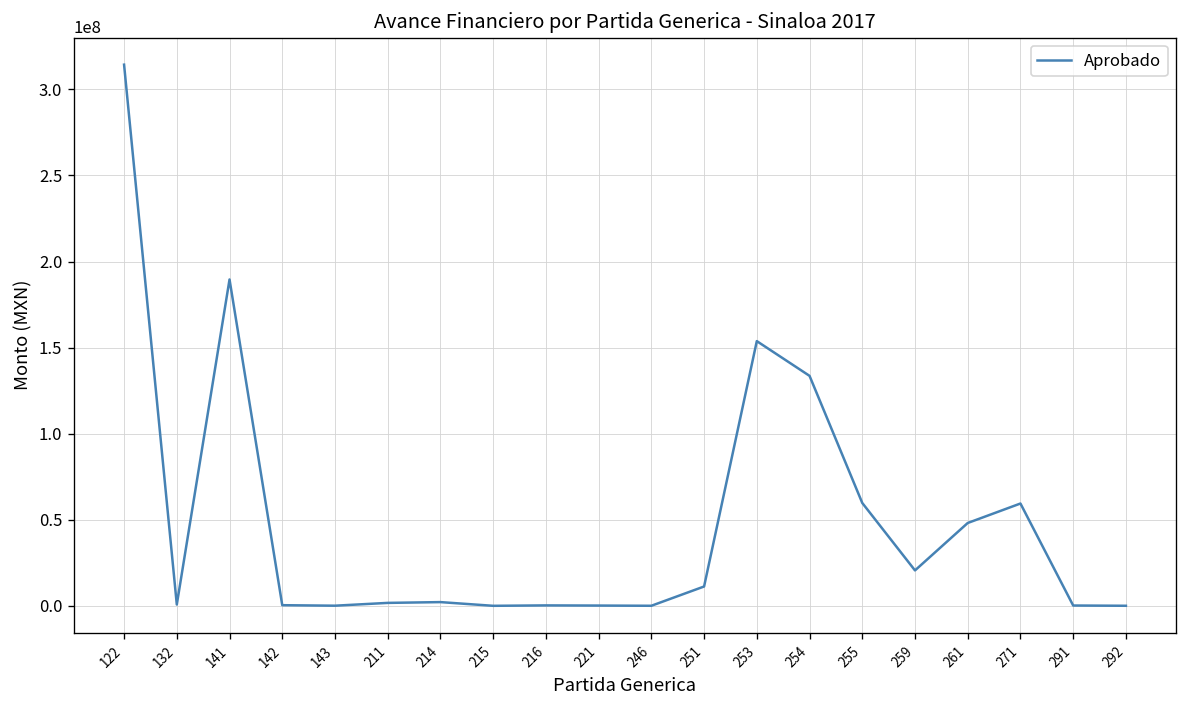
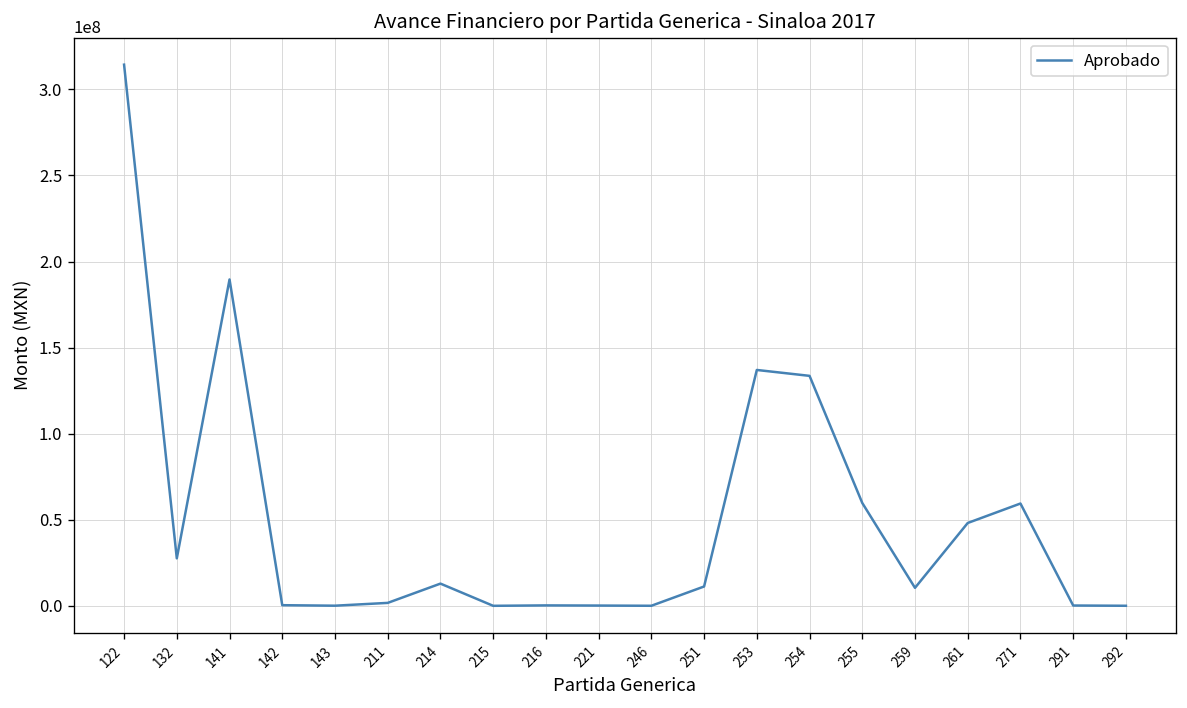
132: 1000000 -> 28000000
214: 2000000 -> 13000000
253: 154000000 -> 137000000
259: 21000000 -> 10000000
